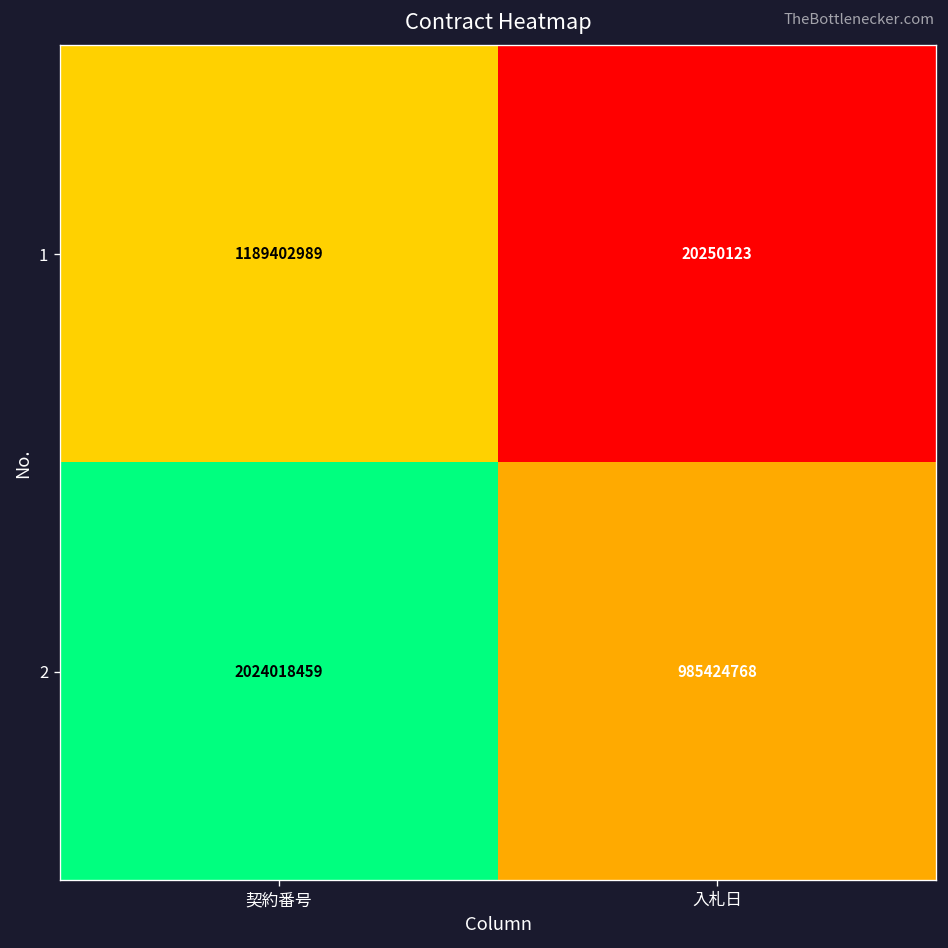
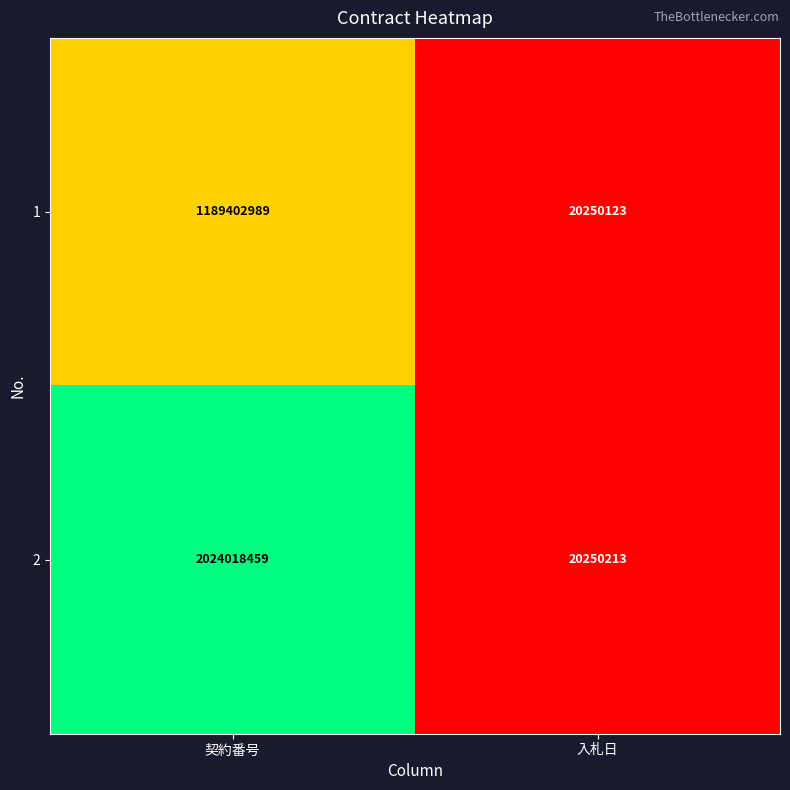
2, 入札日: 985424768 -> 20250213
